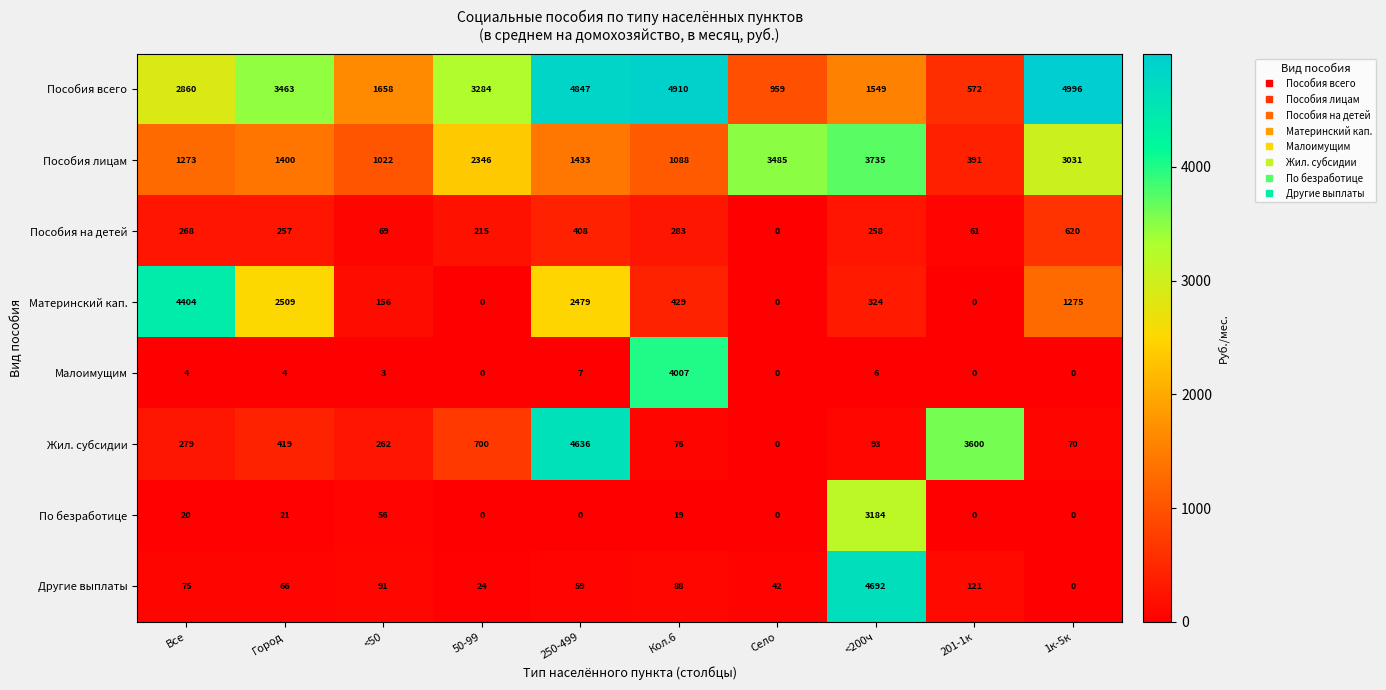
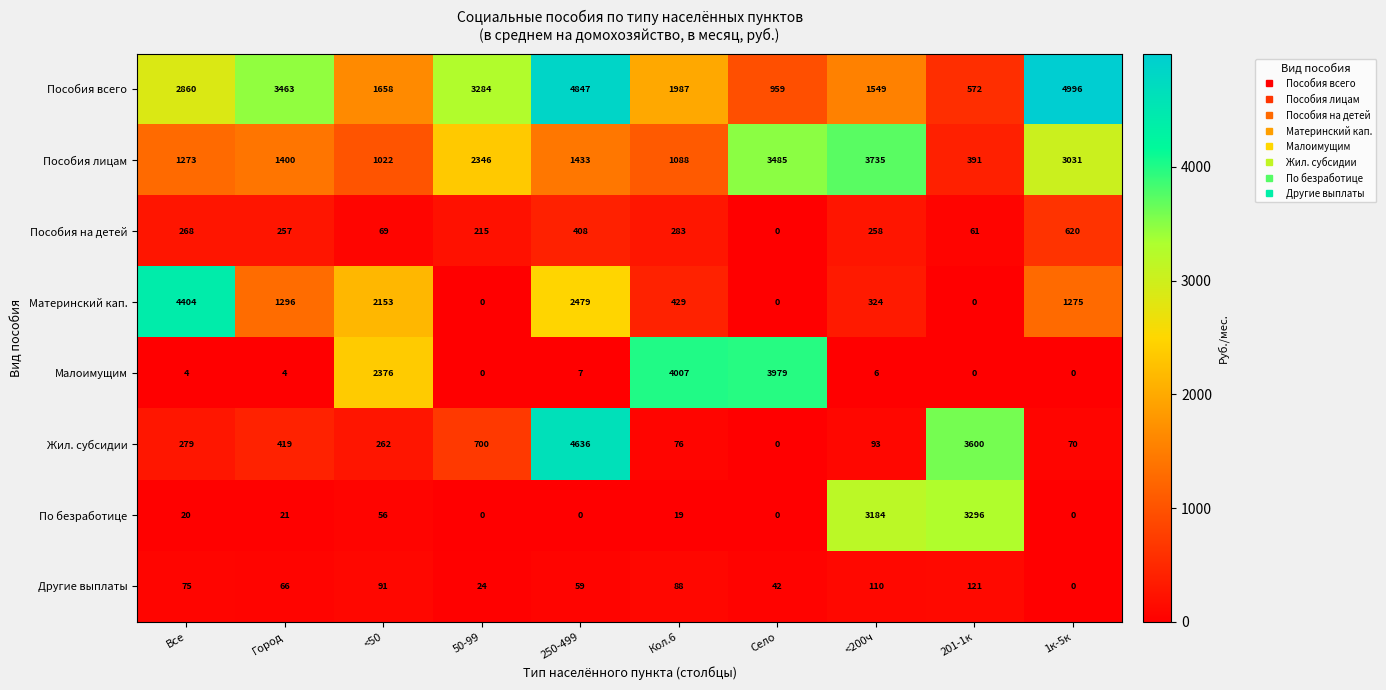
Пособия всего, Кол.6: 4910 -> 1987
Материнский кап., Город: 2509 -> 1296
Материнский кап., <50: 156 -> 2153
Малоимущим, <50: 3 -> 2376
Малоимущим, Село: 0 -> 3979
По безработице, 201-1к: 0 -> 3296
Другие выплаты, <200ч: 4692 -> 110
